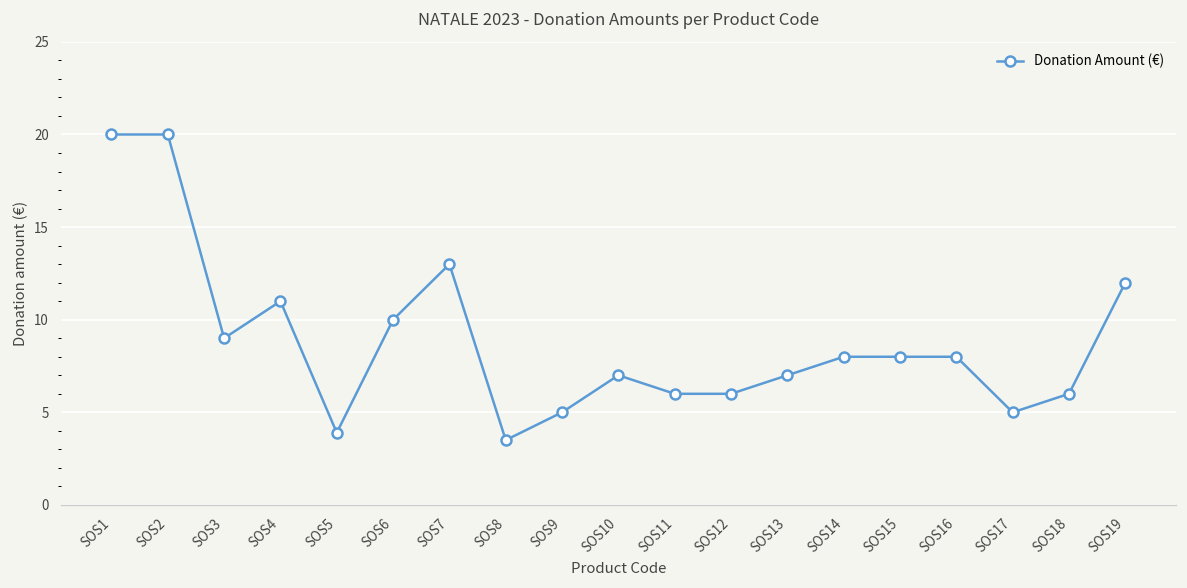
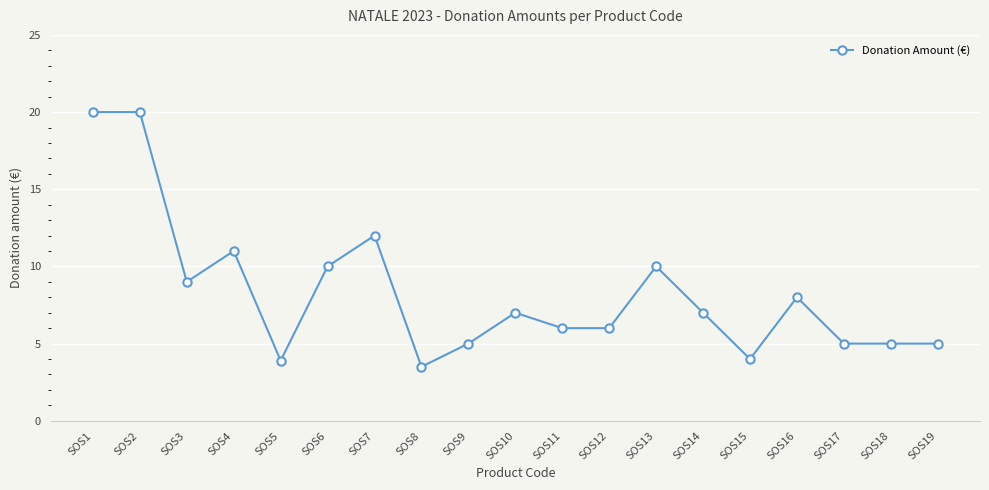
SOS7: 13 -> 12
SOS13: 7 -> 10
SOS14: 8 -> 7
SOS15: 8 -> 4
SOS18: 6 -> 5
SOS19: 12 -> 5
